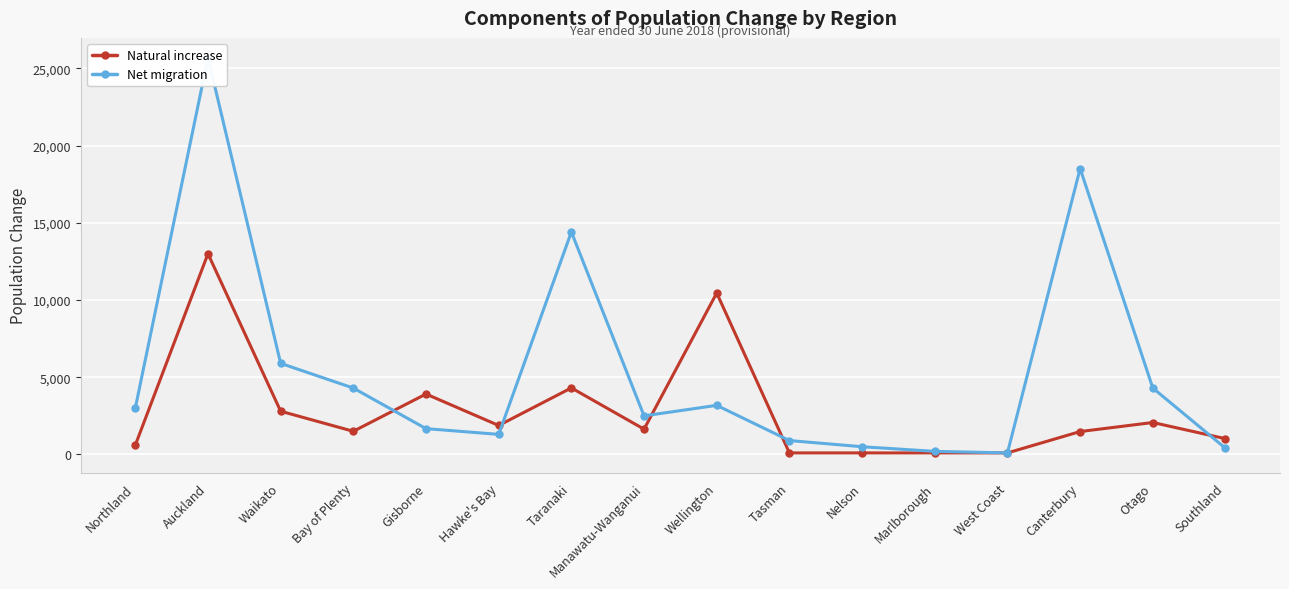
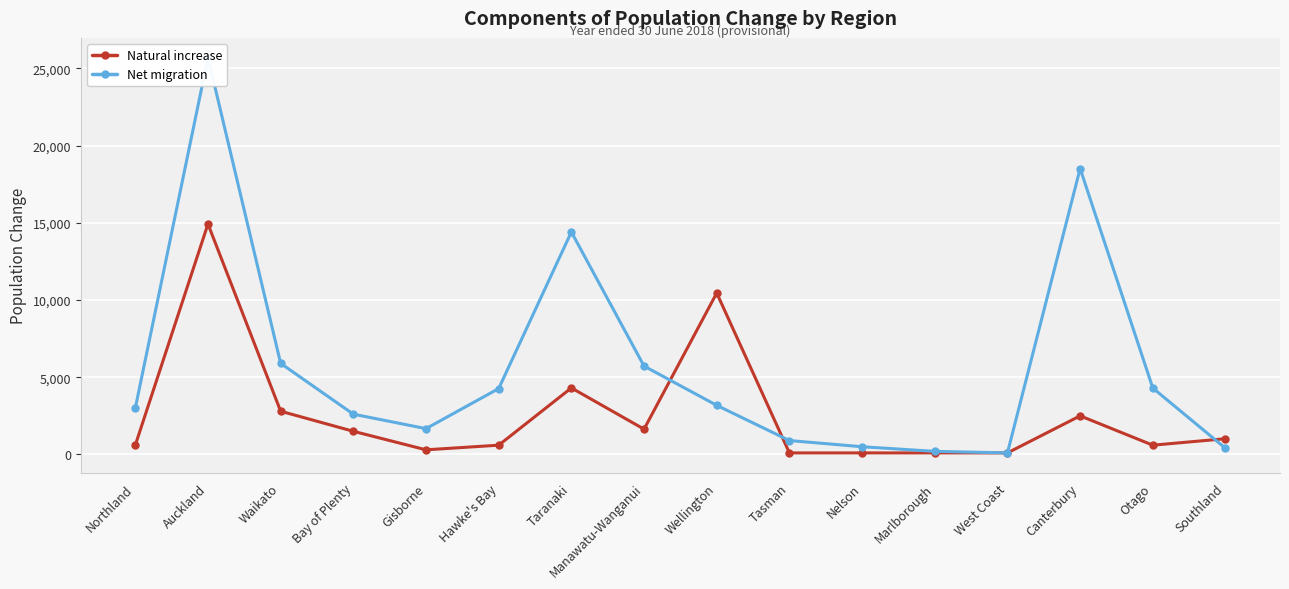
Natural increase, Auckland: 13,000 -> 14,900
Net migration, Bay of Plenty: 4,300 -> 2,600
Natural increase, Gisborne: 3,900 -> 300
Natural increase, Hawke's Bay: 1,900 -> 600
Net migration, Hawke's Bay: 1,300 -> 4,300
Net migration, Manawatu-Wanganui: 2,500 -> 5,700
Natural increase, Canterbury: 1,500 -> 2,500
Natural increase, Otago: 2,100 -> 600
